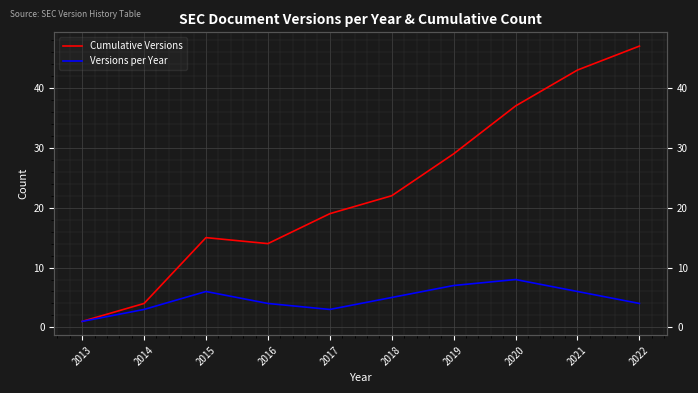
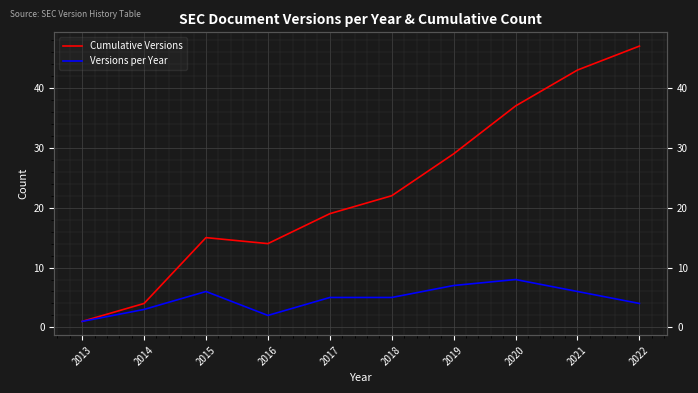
Versions per Year, 2016: 4 -> 2
Versions per Year, 2017: 3 -> 5
